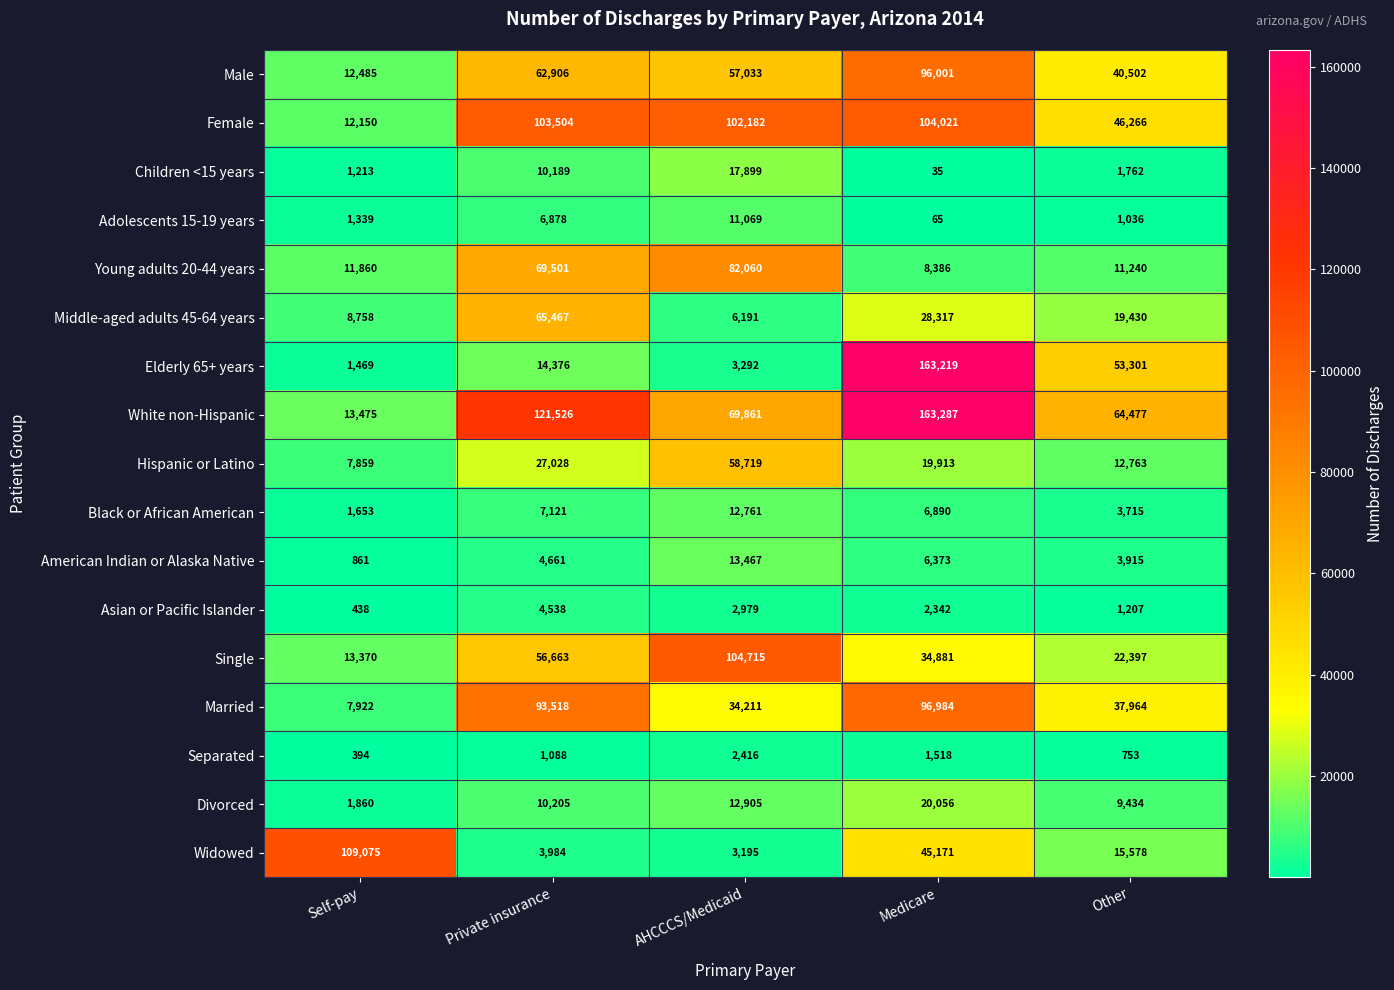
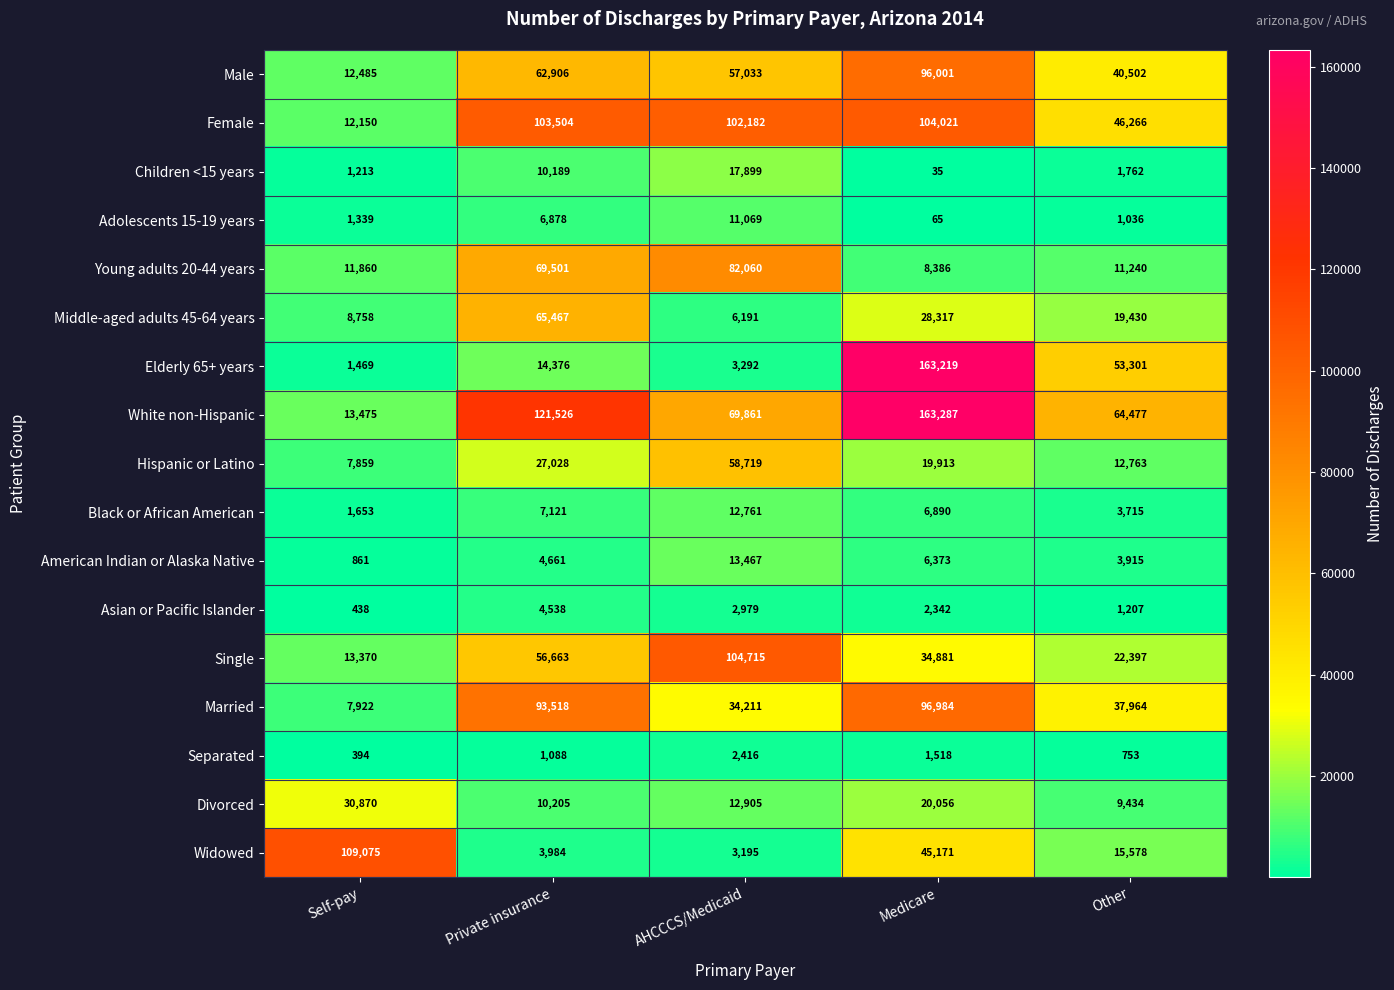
Divorced, Self-pay: 1,860 -> 30,870
